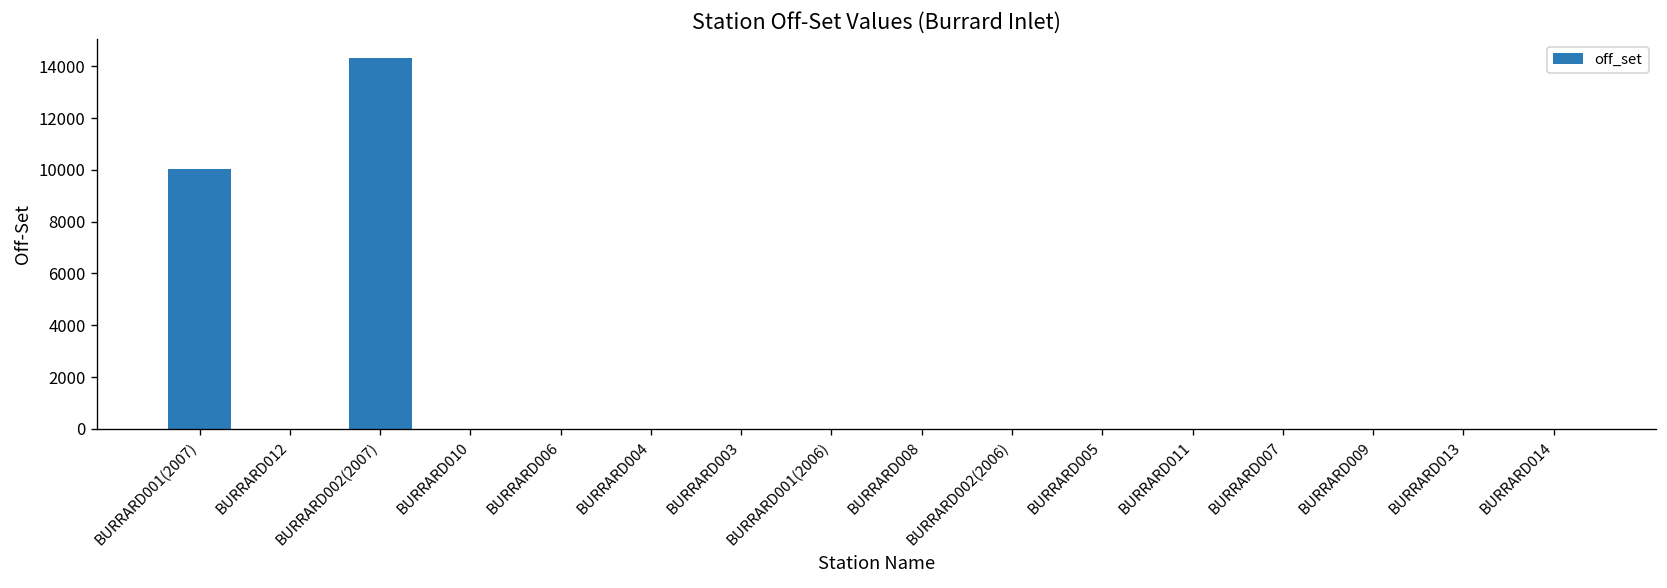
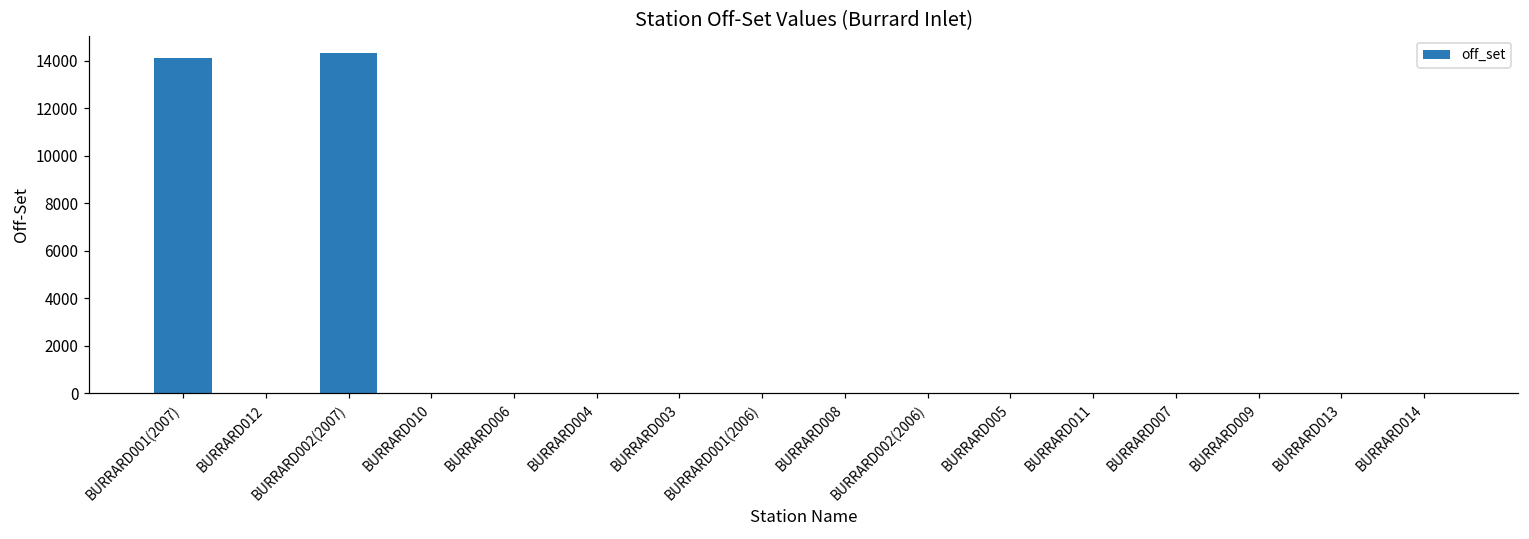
BURRARD001(2007): 10000 -> 14100
